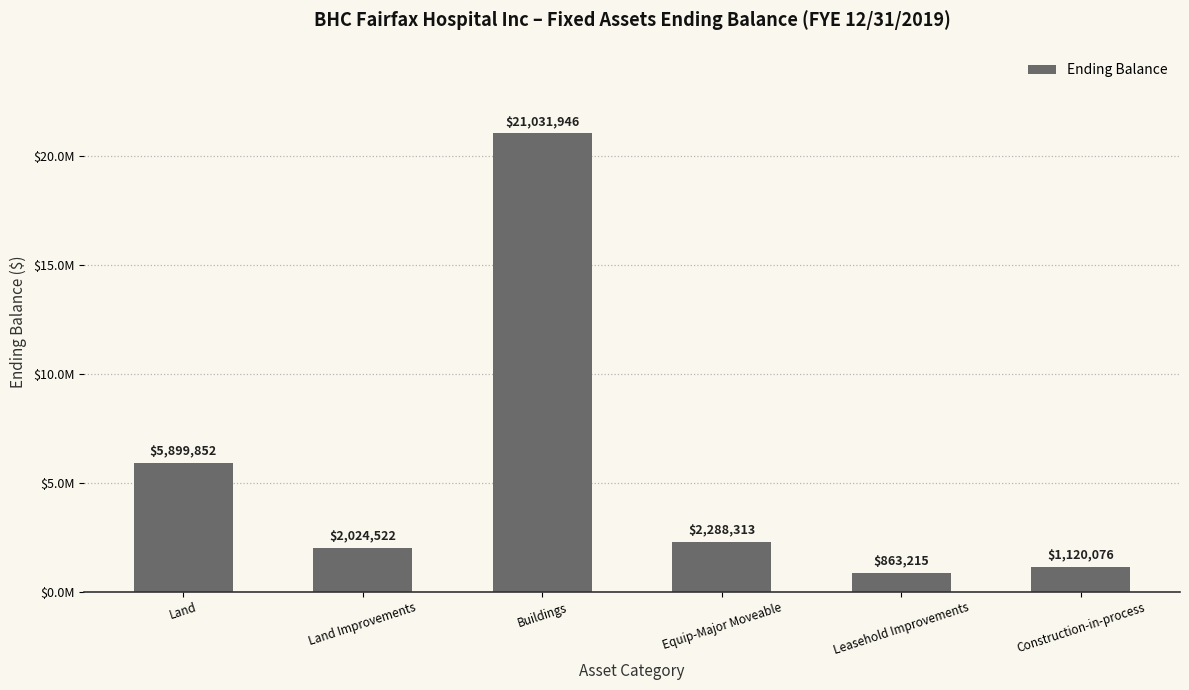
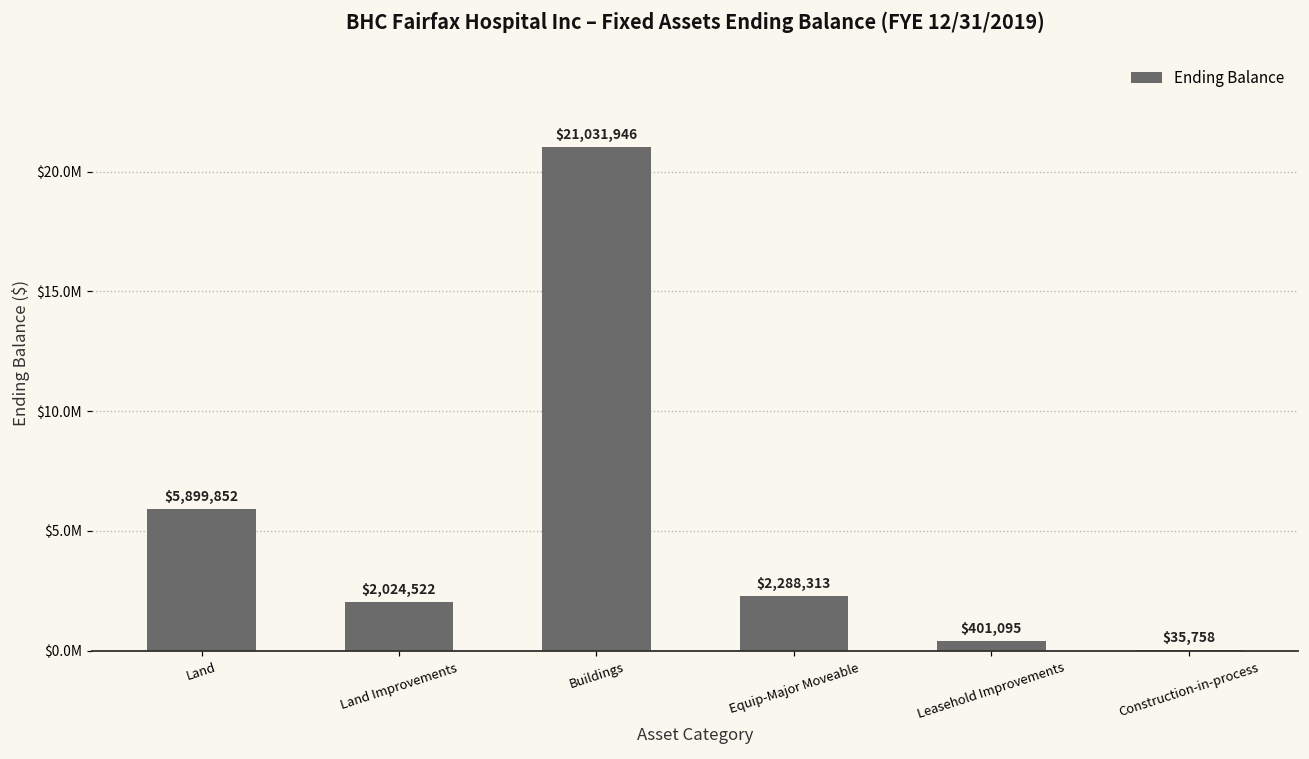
Leasehold Improvements: $863,215 -> $401,095
Construction-in-process: $1,120,076 -> $35,758
